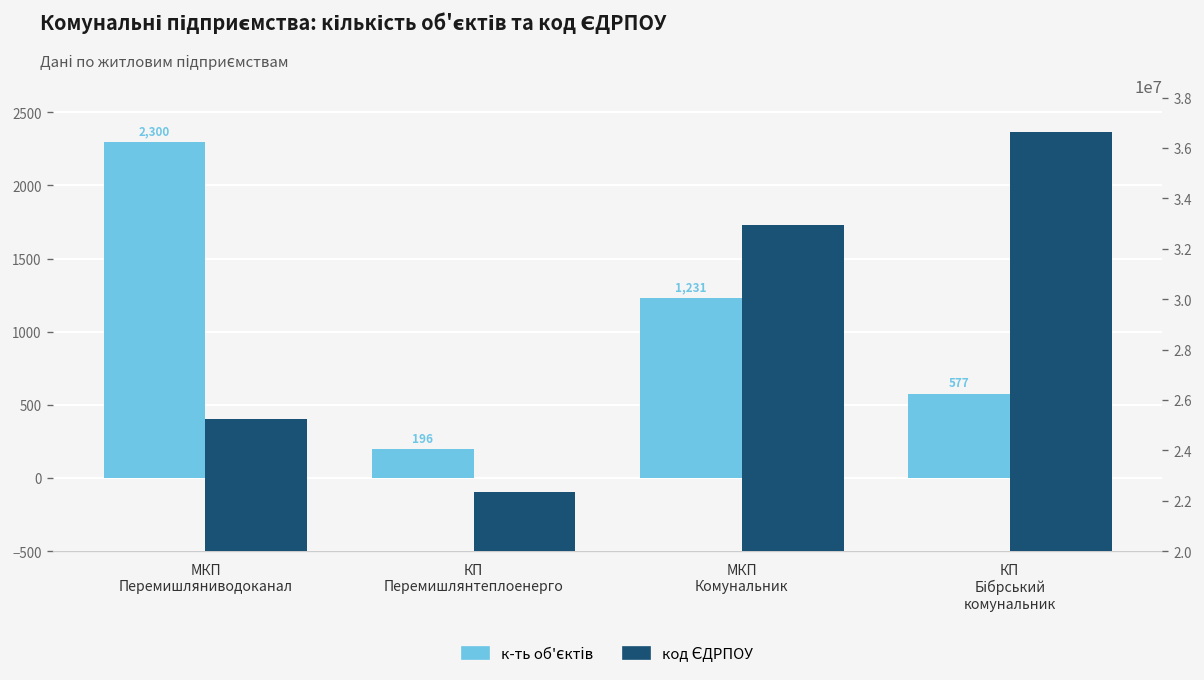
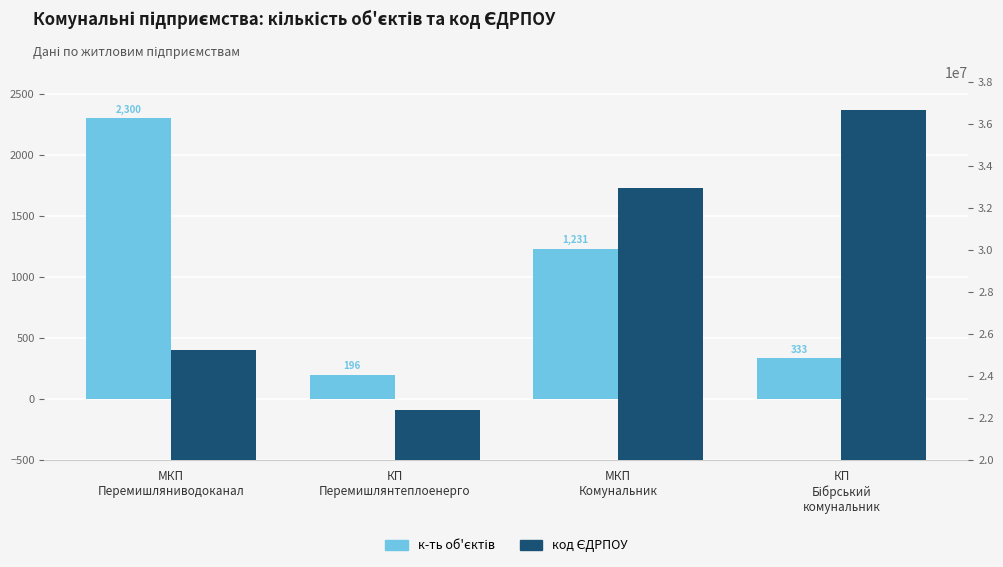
к-ть об'єктів, КП Бібрський комунальник: 577 -> 333
